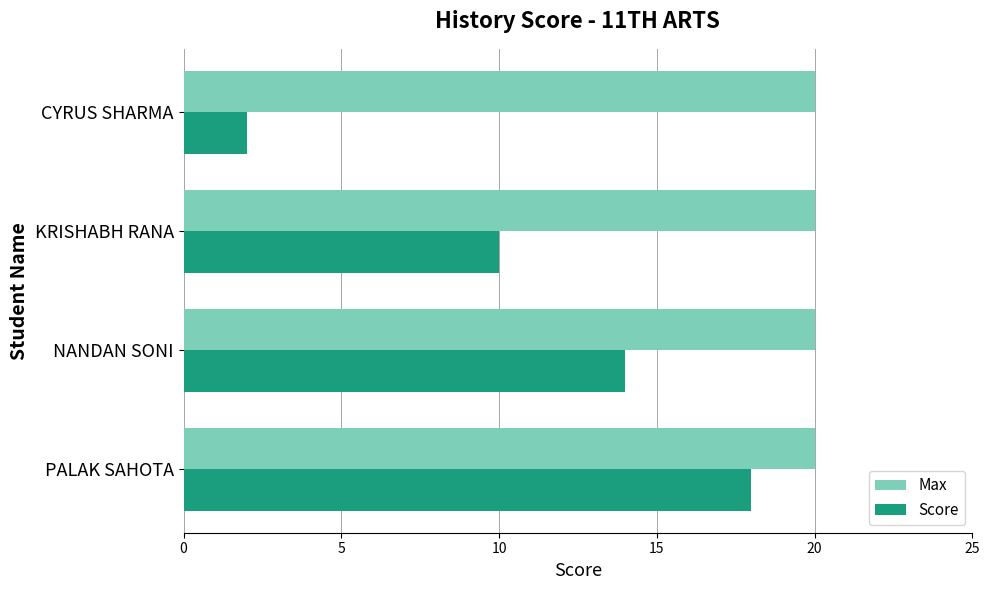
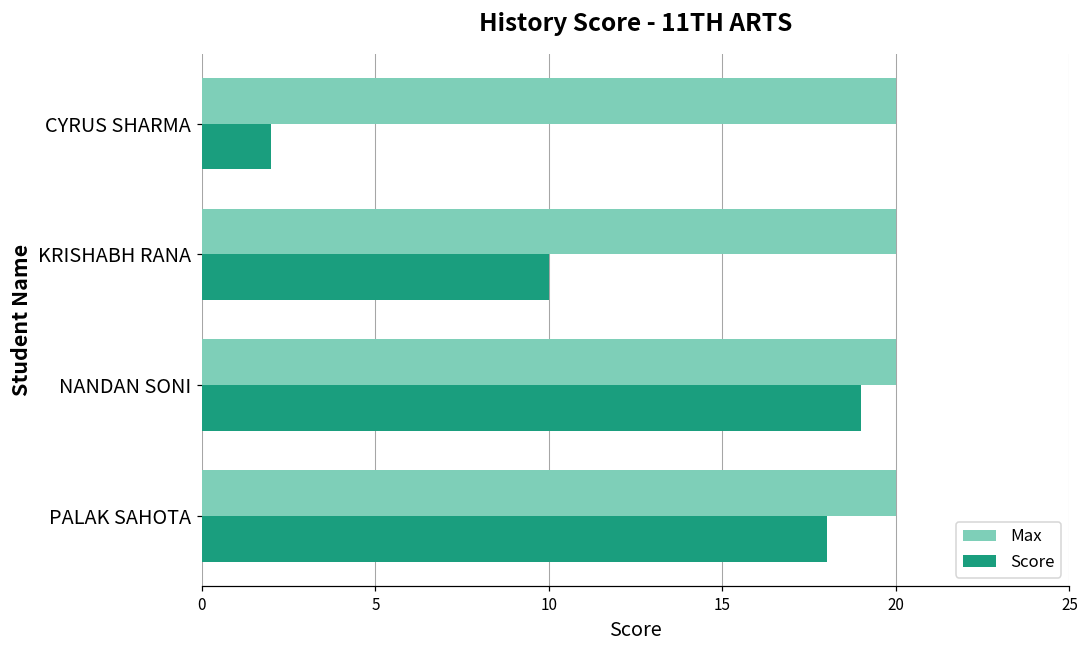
Score, NANDAN SONI: 14 -> 19
